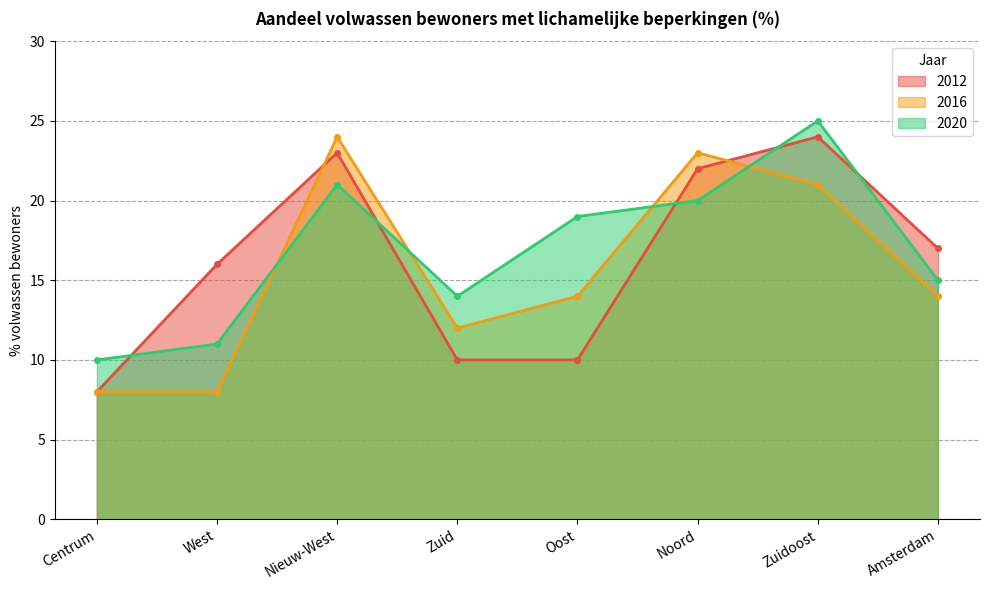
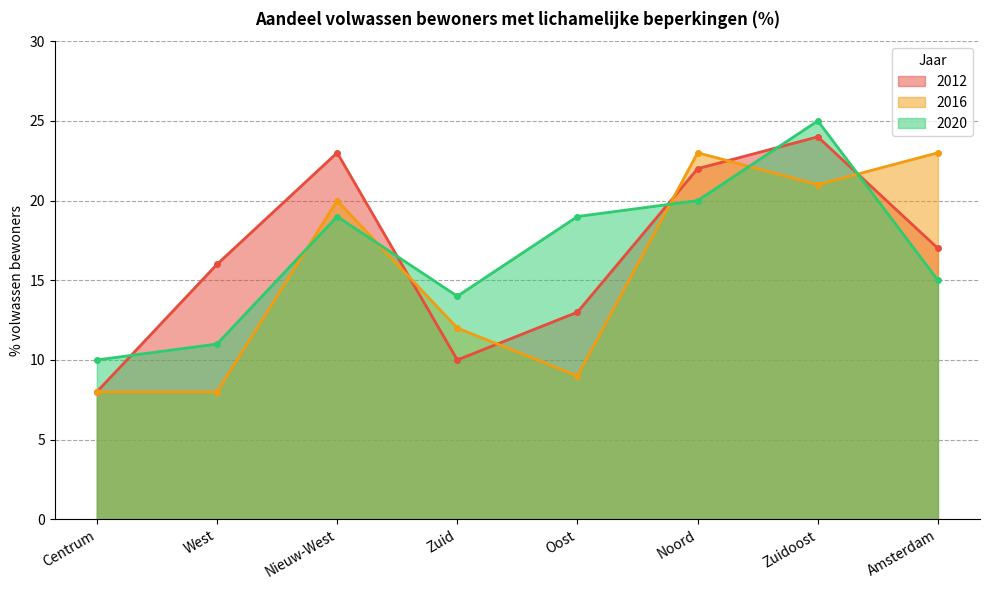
2016, Nieuw-West: 24 -> 20
2020, Nieuw-West: 21 -> 19
2012, Oost: 10 -> 13
2016, Oost: 14 -> 9
2016, Amsterdam: 14 -> 23
